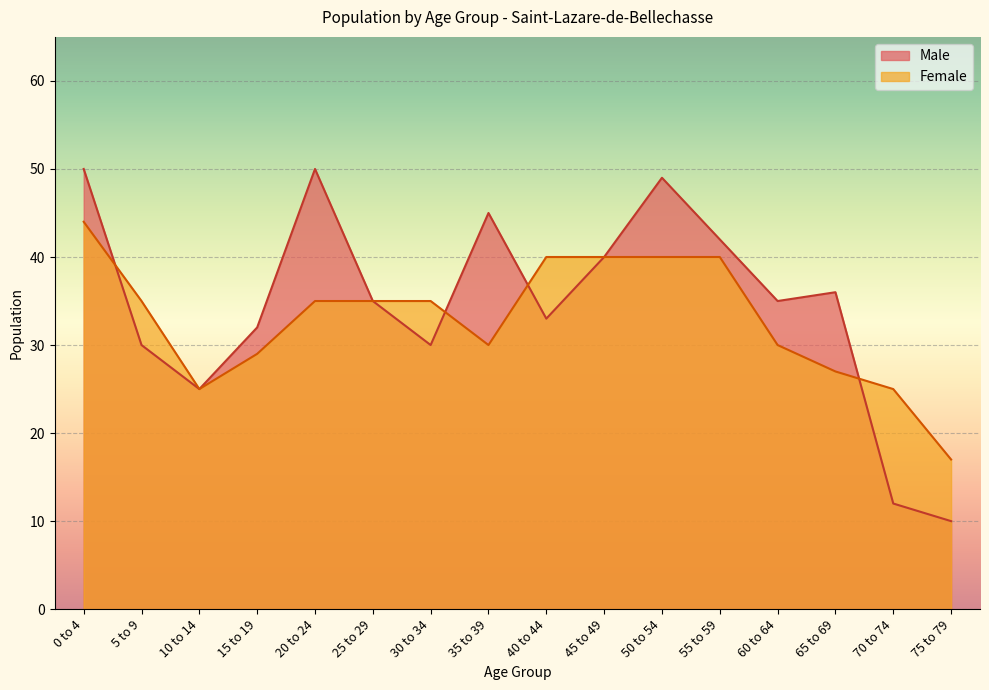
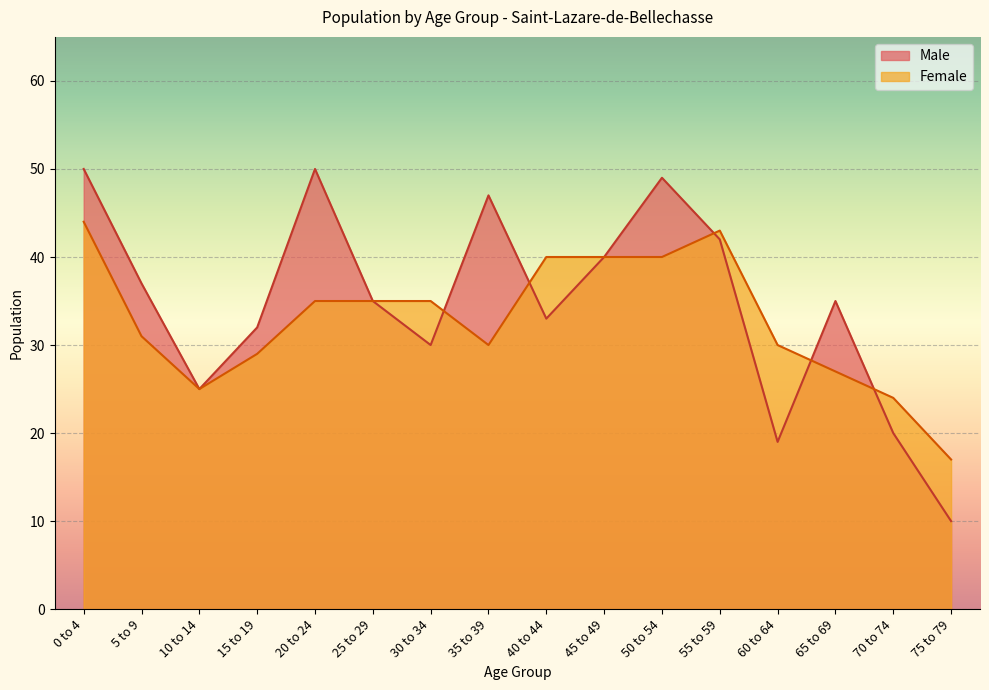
Male, 5 to 9: 30 -> 37
Female, 5 to 9: 35 -> 31
Male, 35 to 39: 45 -> 47
Female, 55 to 59: 40 -> 43
Male, 60 to 64: 35 -> 19
Male, 65 to 69: 36 -> 35
Male, 70 to 74: 12 -> 20
Female, 70 to 74: 25 -> 24
